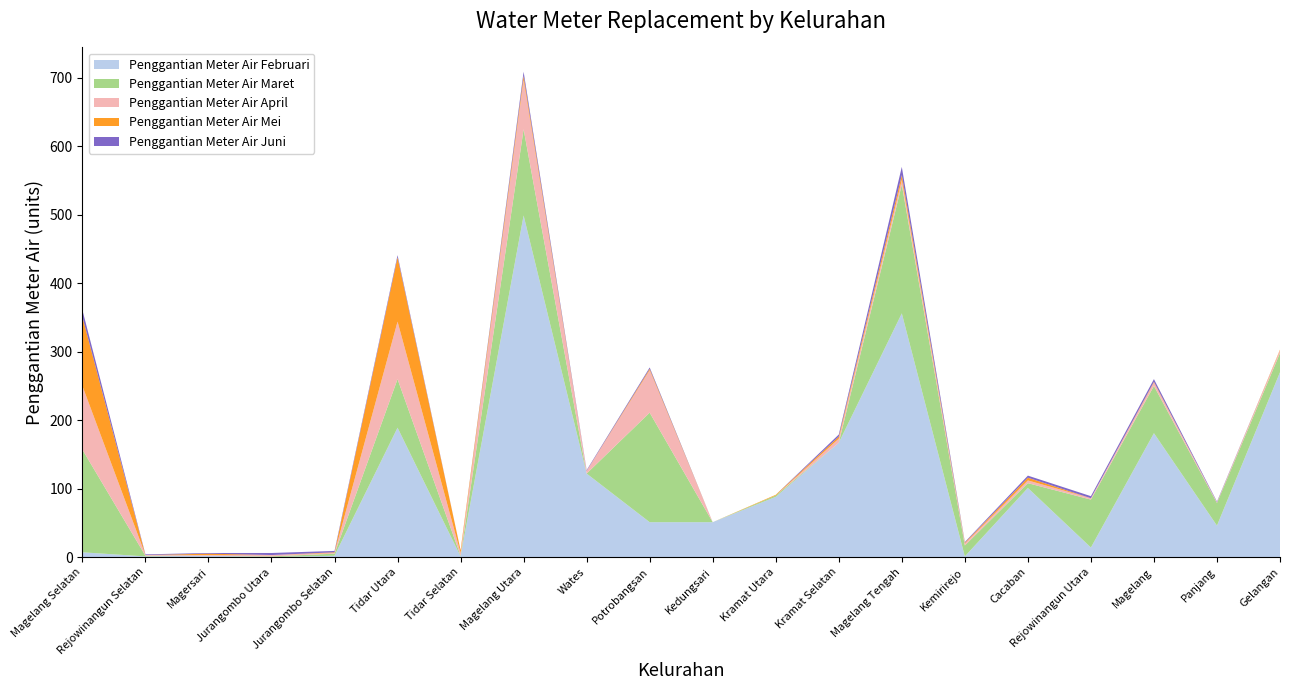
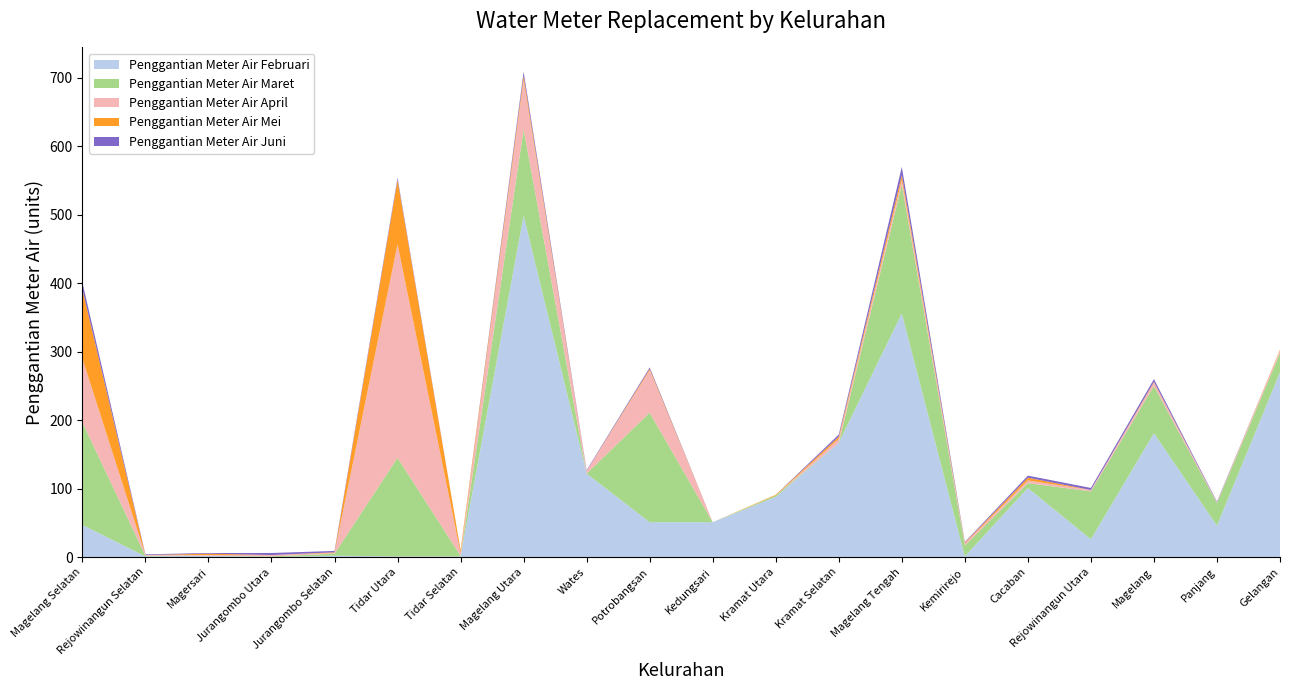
Penggantian Meter Air Februari, Magelang Selatan: 10 -> 50
Penggantian Meter Air Februari, Tidar Utara: 190 -> 0
Penggantian Meter Air Maret, Tidar Utara: 70 -> 140
Penggantian Meter Air April, Tidar Utara: 80 -> 310
Penggantian Meter Air Februari, Rejowinangun Utara: 10 -> 30
